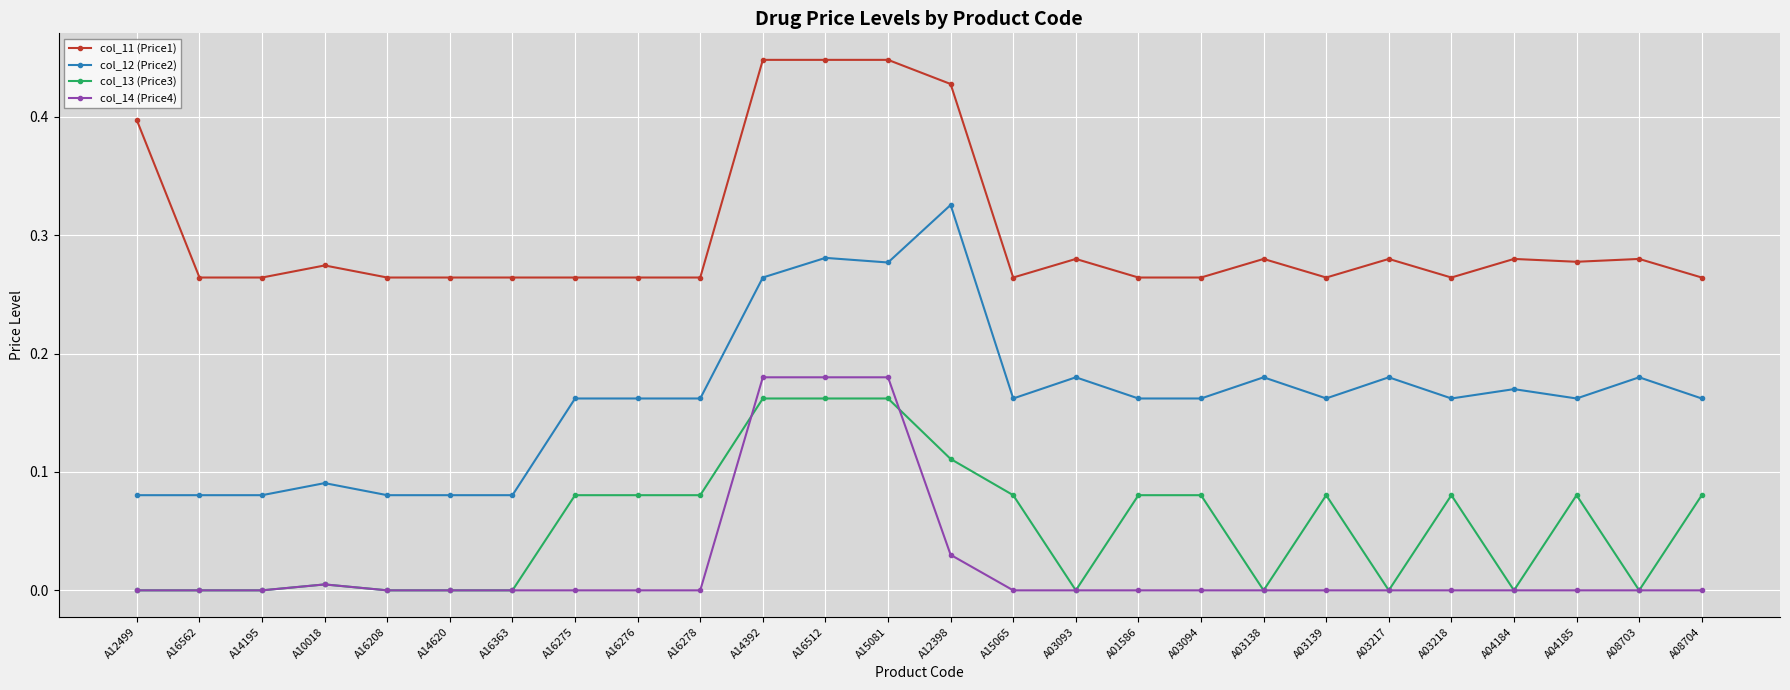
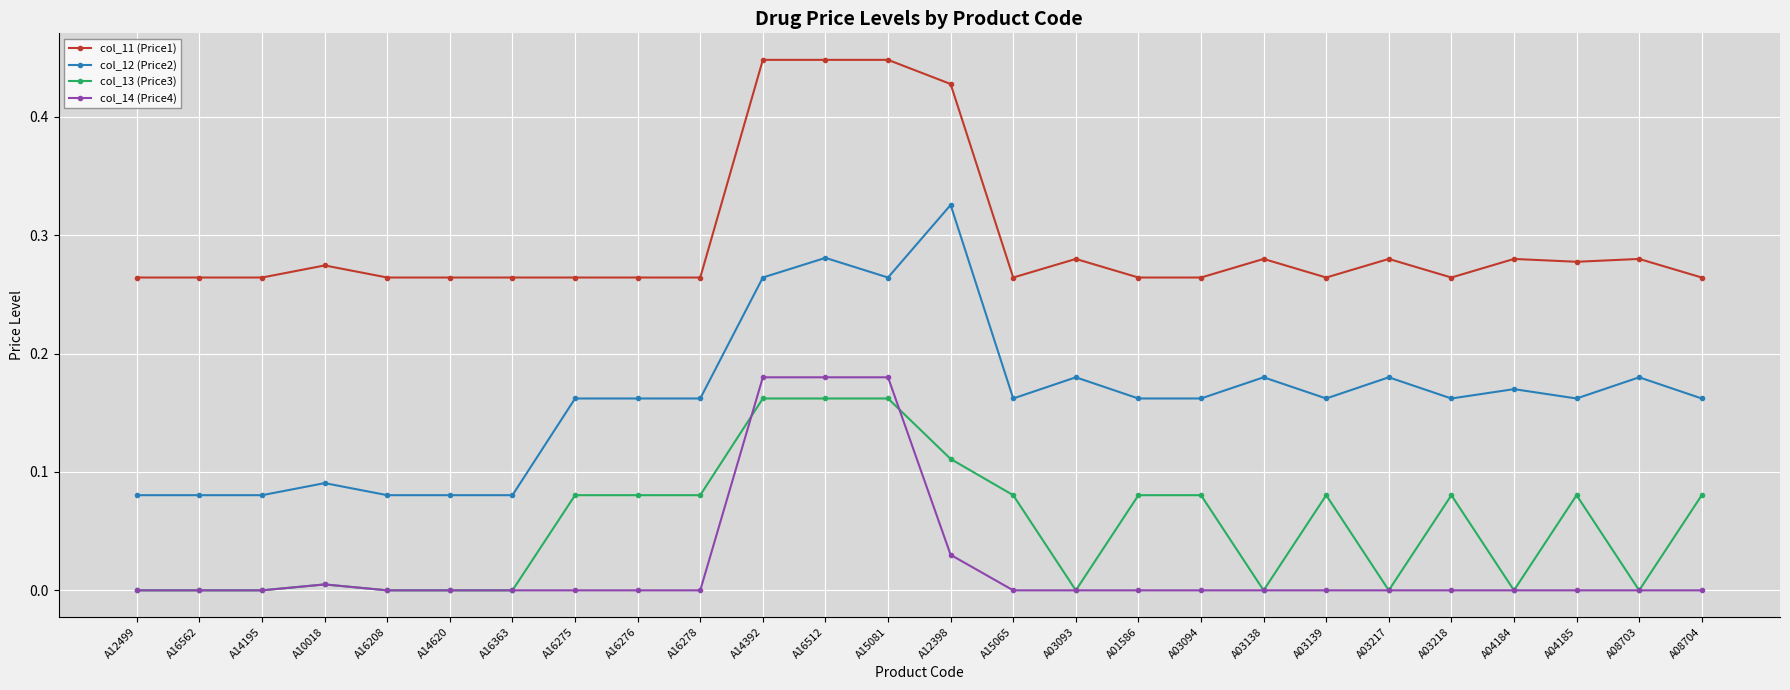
col_11 (Price1), A12499: 0.397 -> 0.264
col_12 (Price2), A15081: 0.277 -> 0.264
